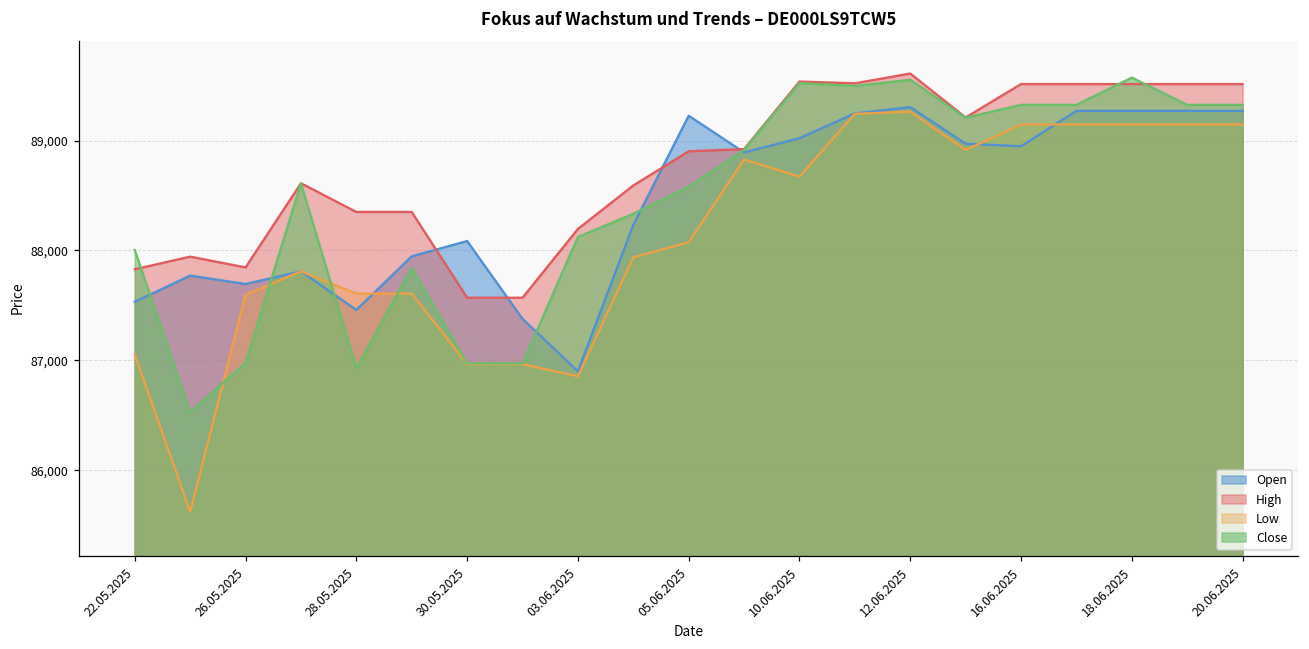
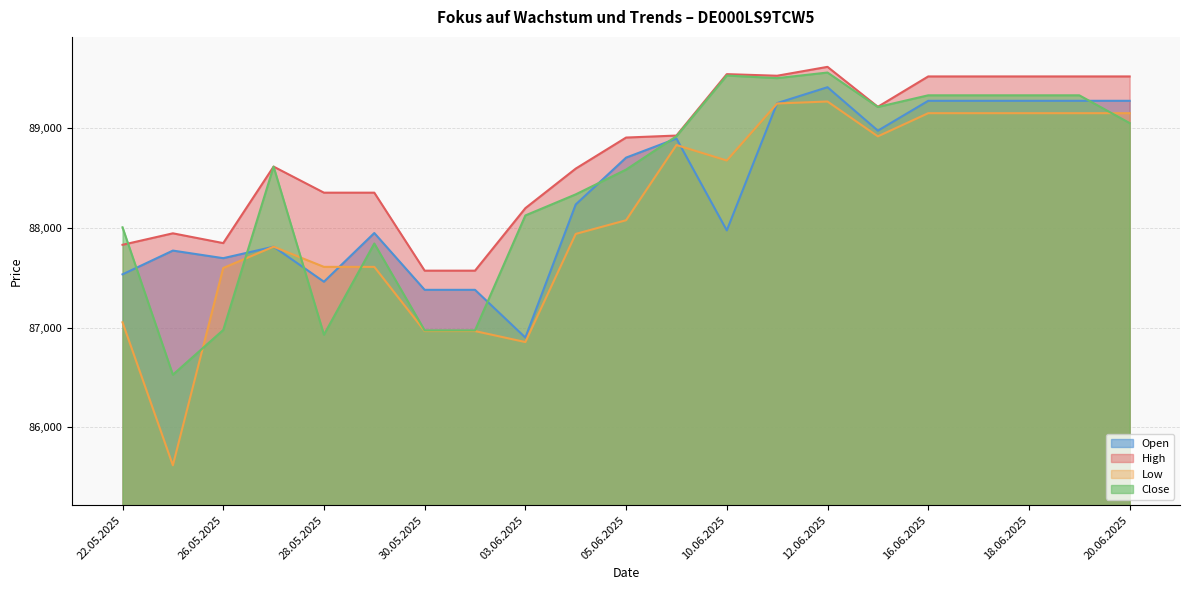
Open, 30.05.2025: 88,100 -> 87,400
Open, 05.06.2025: 89,200 -> 88,700
Open, 10.06.2025: 89,000 -> 88,000
Open, 12.06.2025: 89,300 -> 89,400
Open, 16.06.2025: 88,900 -> 89,300
Close, 18.06.2025: 89,600 -> 89,300
Close, 20.06.2025: 89,300 -> 89,000
